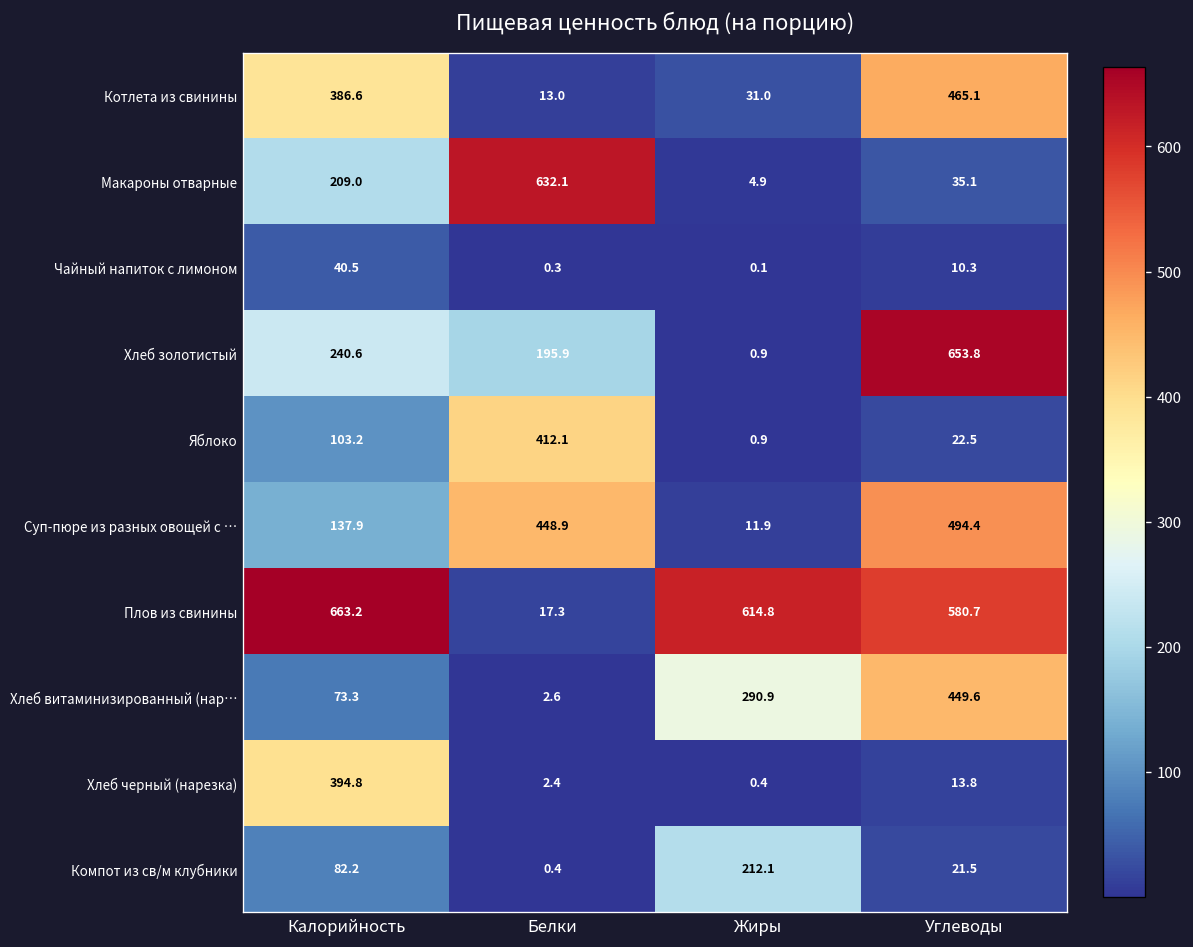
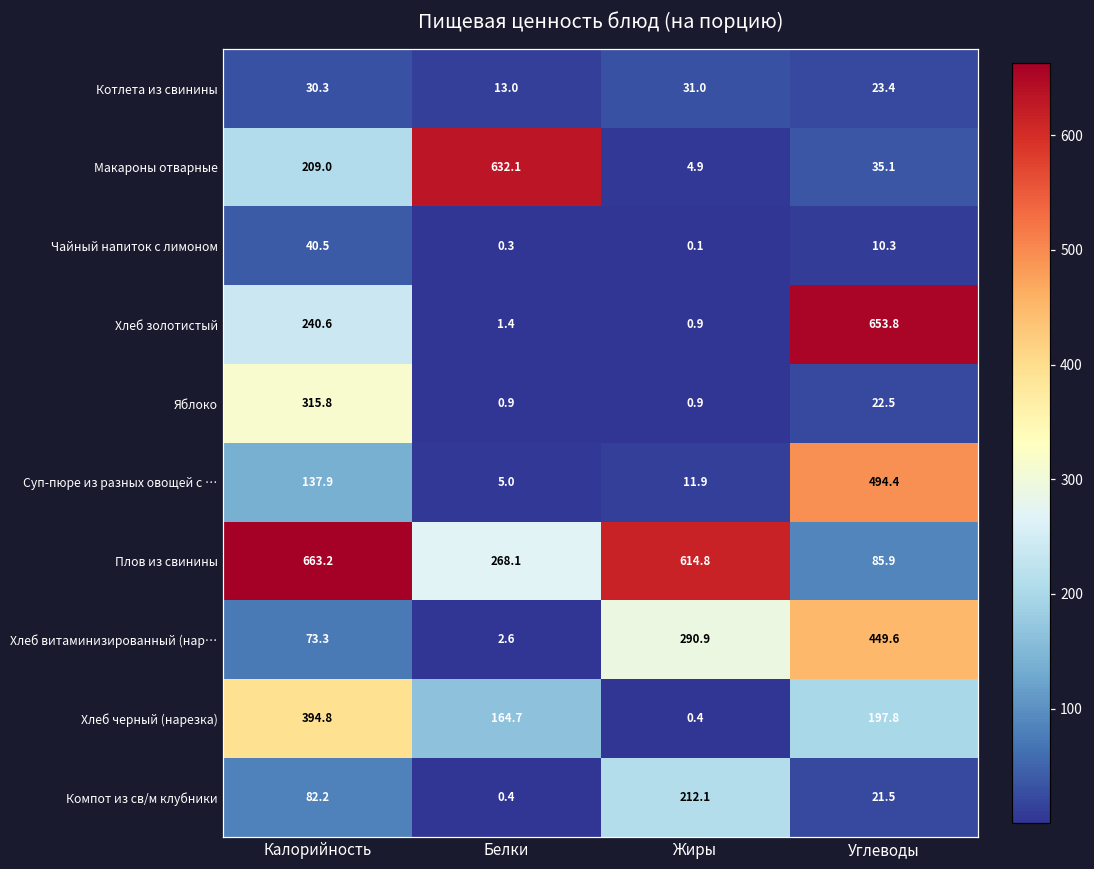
Котлета из свинины, Калорийность: 386.6 -> 30.3
Котлета из свинины, Углеводы: 465.1 -> 23.4
Хлеб золотистый, Белки: 195.9 -> 1.4
Яблоко, Калорийность: 103.2 -> 315.8
Яблоко, Белки: 412.1 -> 0.9
Суп-пюре из разных овощей с …, Белки: 448.9 -> 5.0
Плов из свинины, Белки: 17.3 -> 268.1
Плов из свинины, Углеводы: 580.7 -> 85.9
Хлеб черный (нарезка), Белки: 2.4 -> 164.7
Хлеб черный (нарезка), Углеводы: 13.8 -> 197.8
